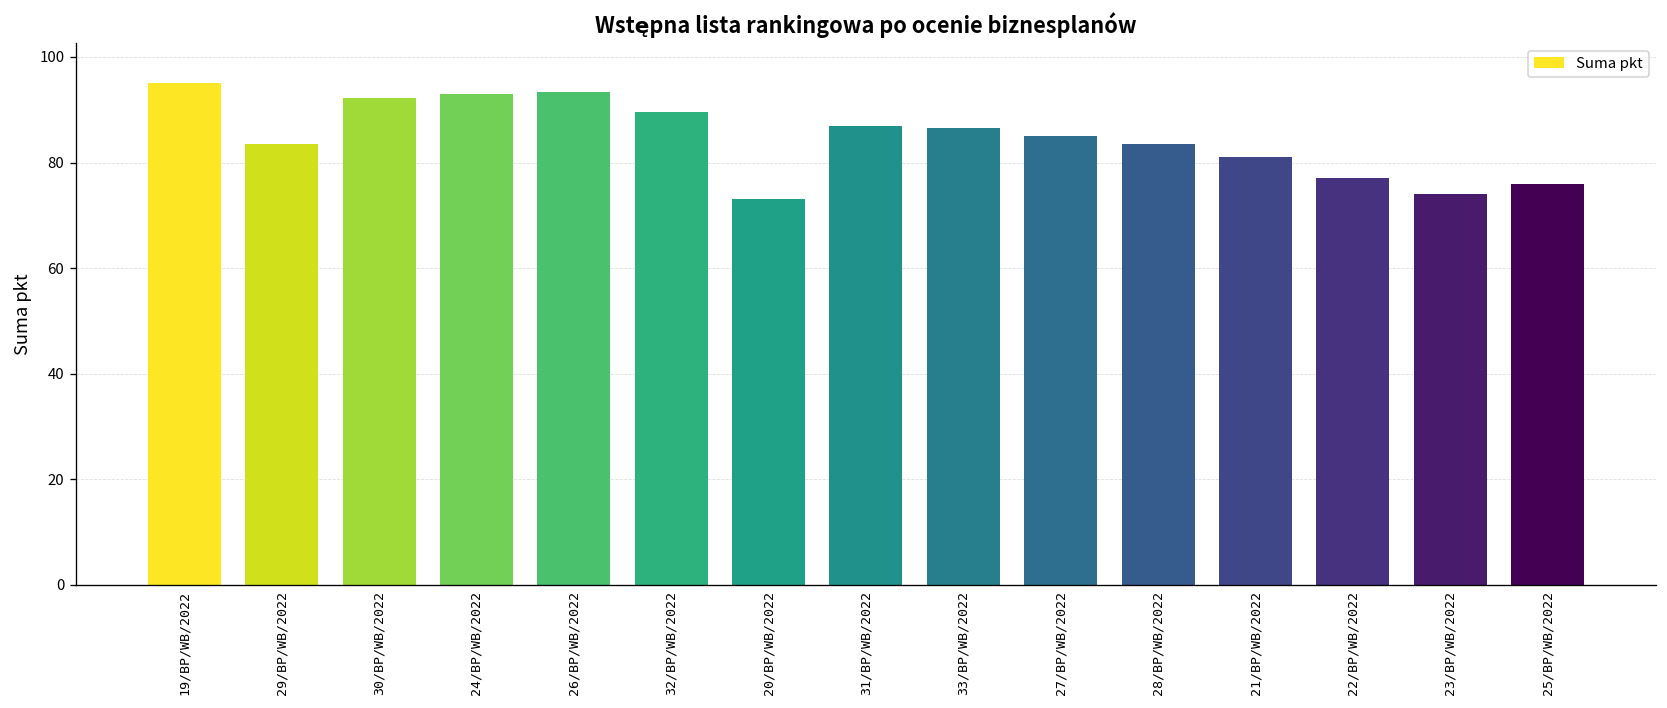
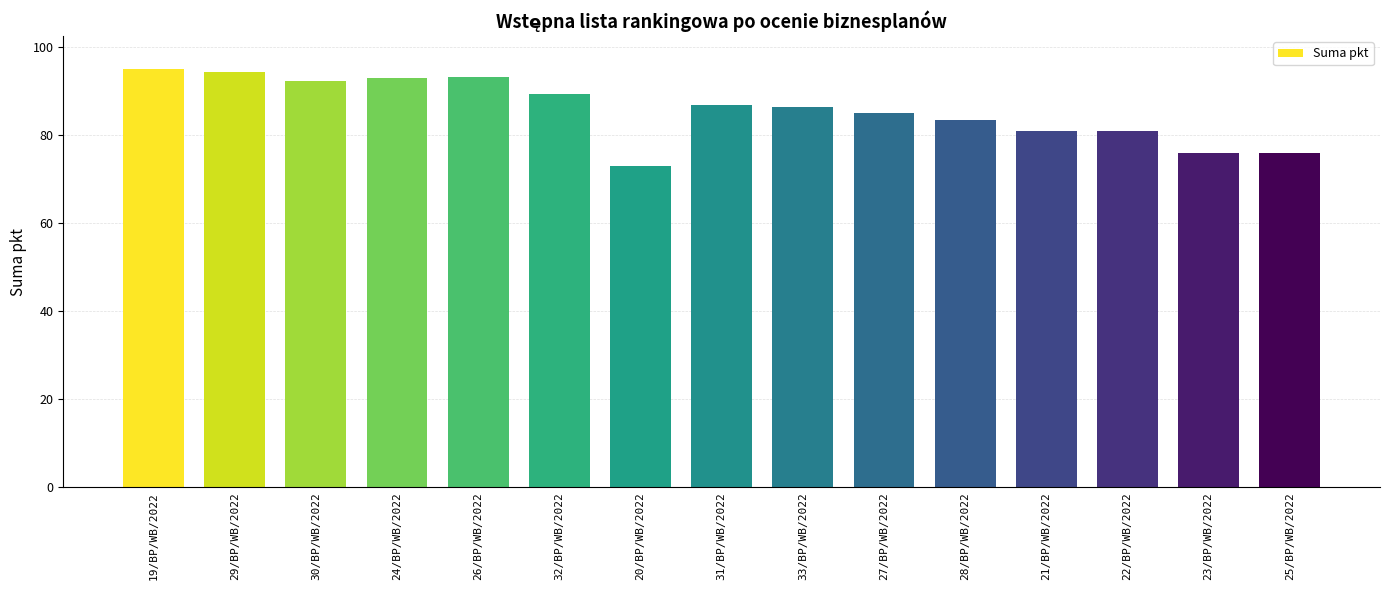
29/BP/WB/2022: 84 -> 95
22/BP/WB/2022: 77 -> 81
23/BP/WB/2022: 74 -> 76
